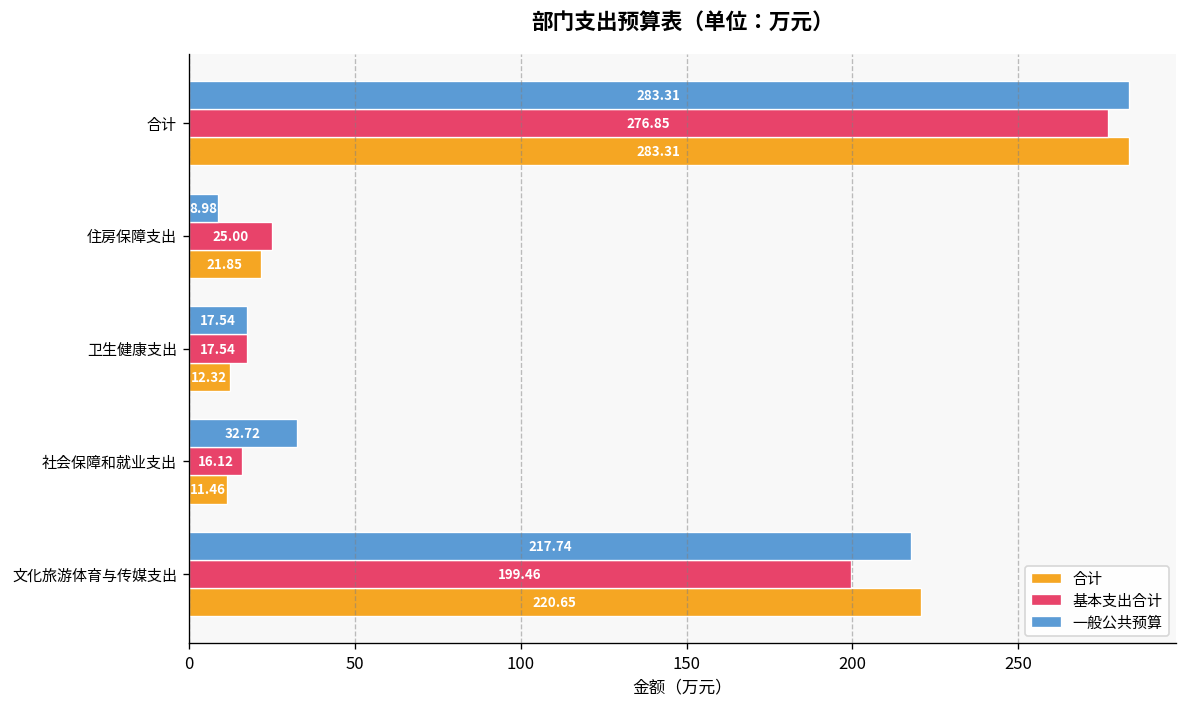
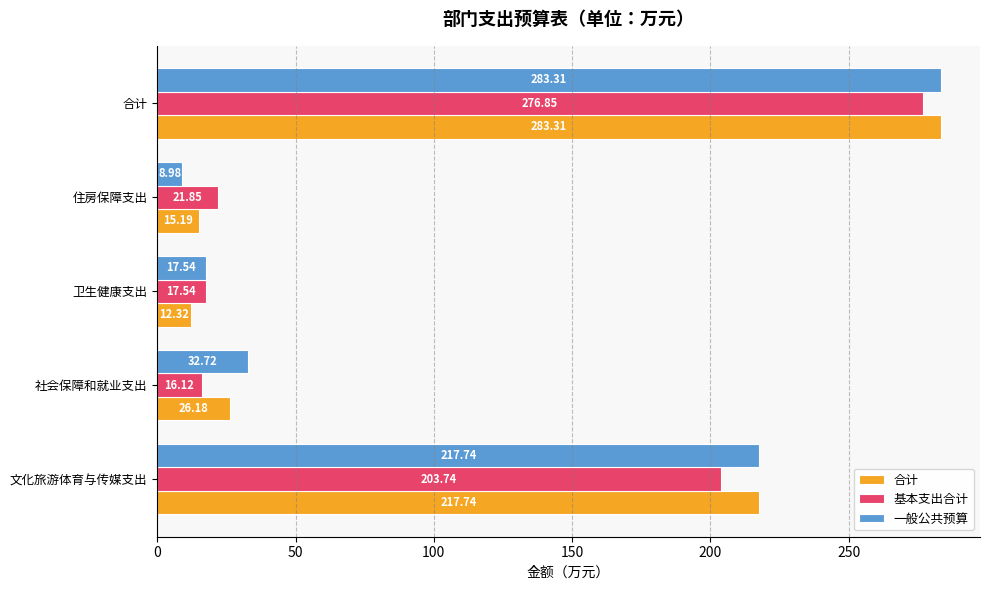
基本支出合计, 住房保障支出: 25.00 -> 21.85
合计, 住房保障支出: 21.85 -> 15.19
合计, 社会保障和就业支出: 11.46 -> 26.18
基本支出合计, 文化旅游体育与传媒支出: 199.46 -> 203.74
合计, 文化旅游体育与传媒支出: 220.65 -> 217.74
